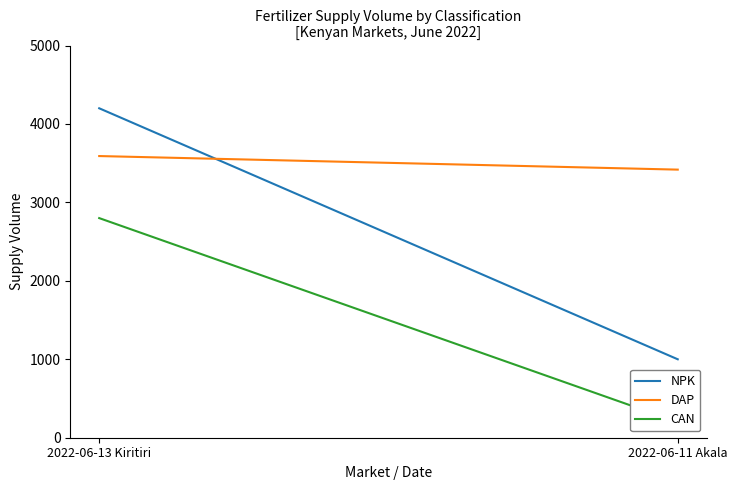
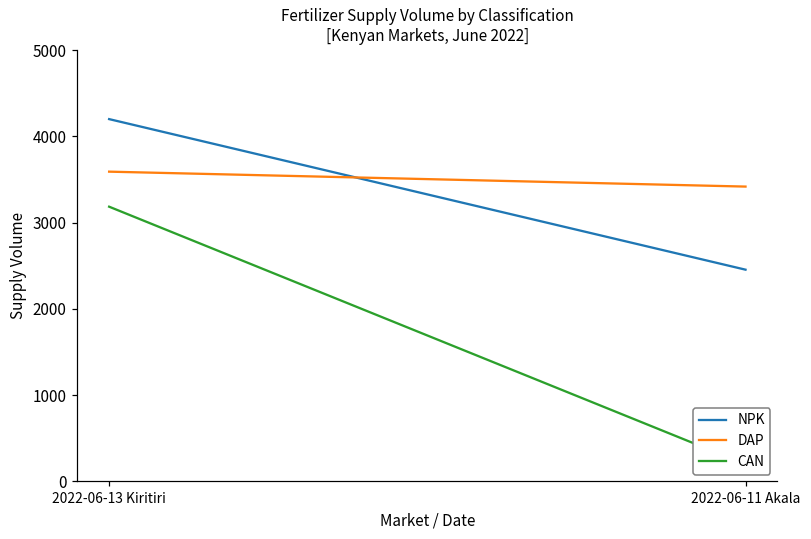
CAN, 2022-06-13 Kiritiri: 2800 -> 3200
NPK, 2022-06-11 Akala: 1000 -> 2500
